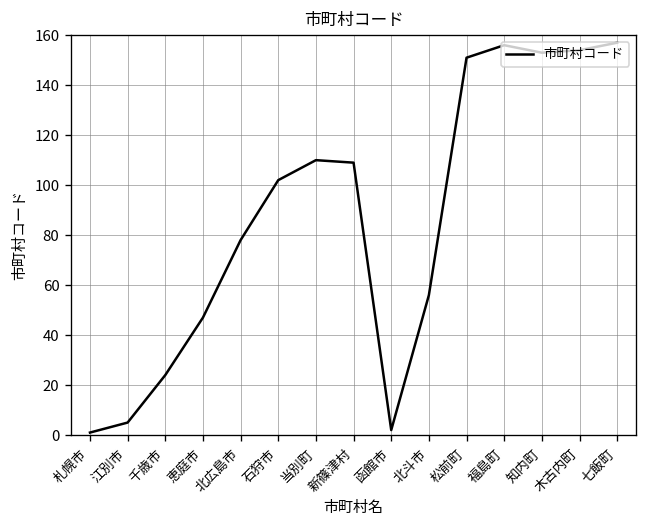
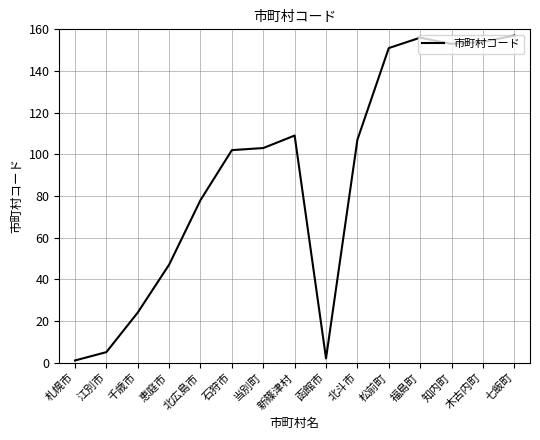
当別町: 110 -> 103
北斗市: 56 -> 107
